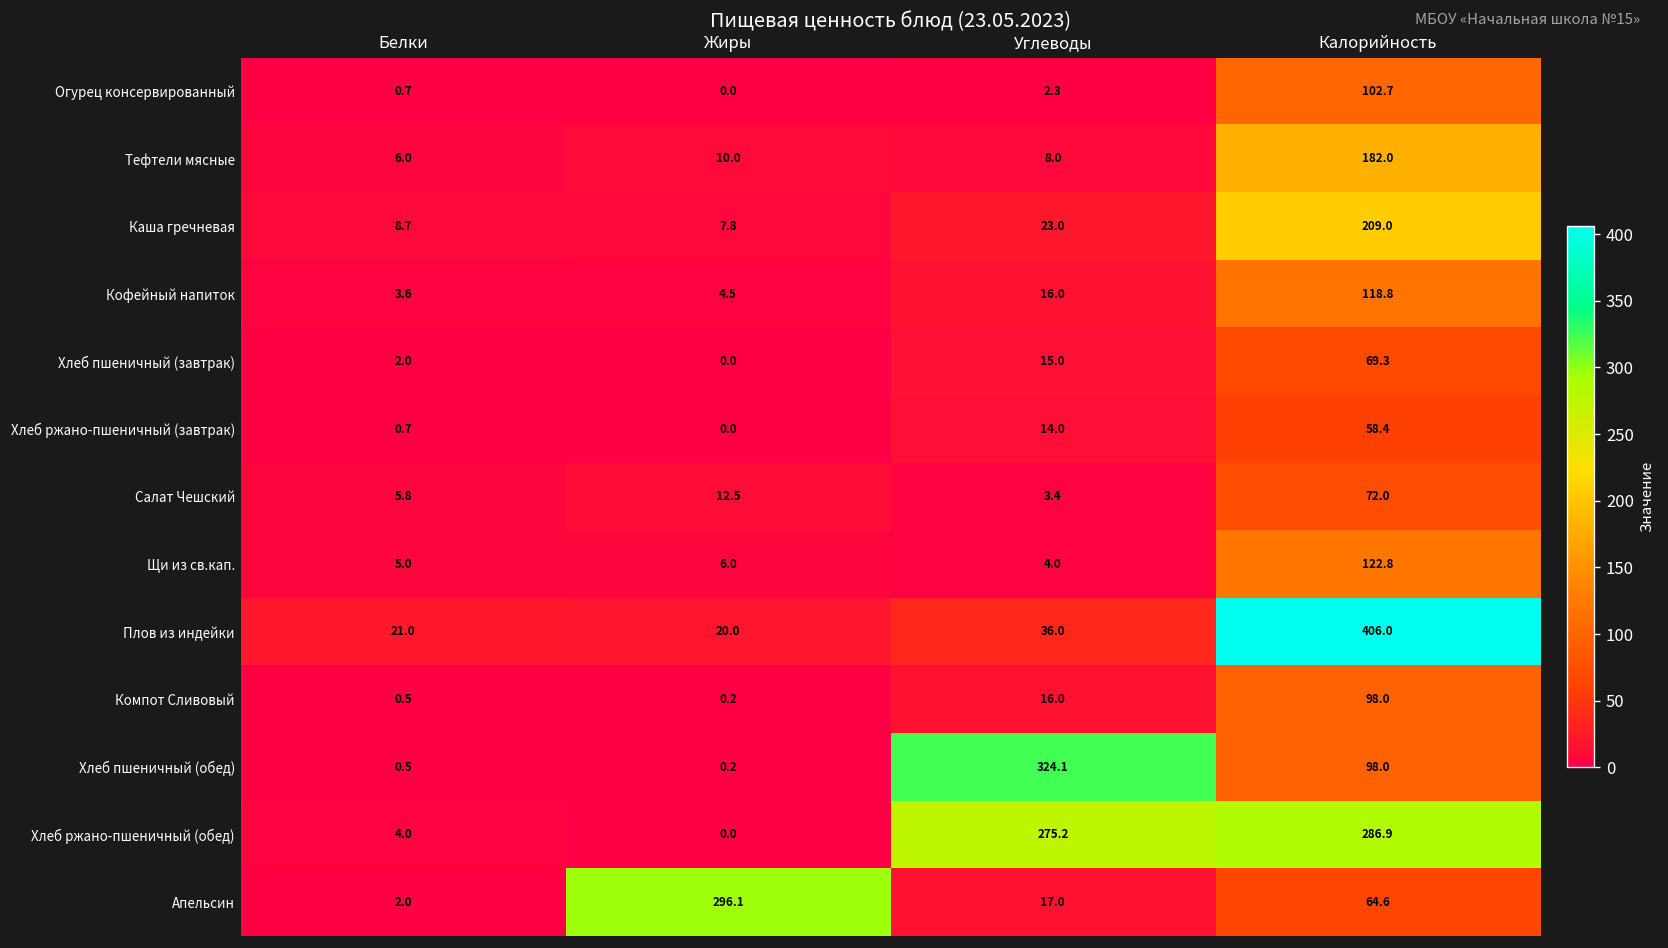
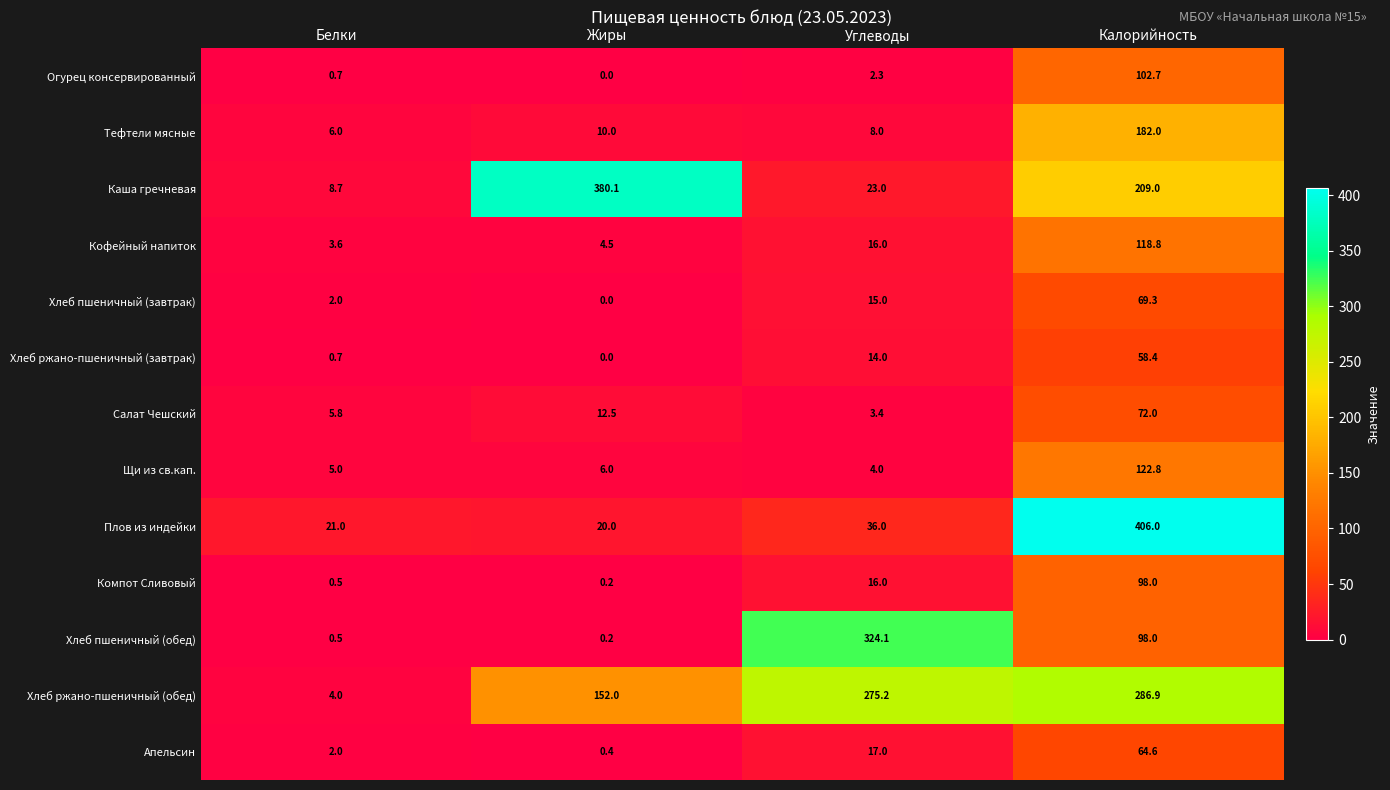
Каша гречневая, Жиры: 7.8 -> 380.1
Хлеб ржано-пшеничный (обед), Жиры: 0.0 -> 152.0
Апельсин, Жиры: 296.1 -> 0.4
